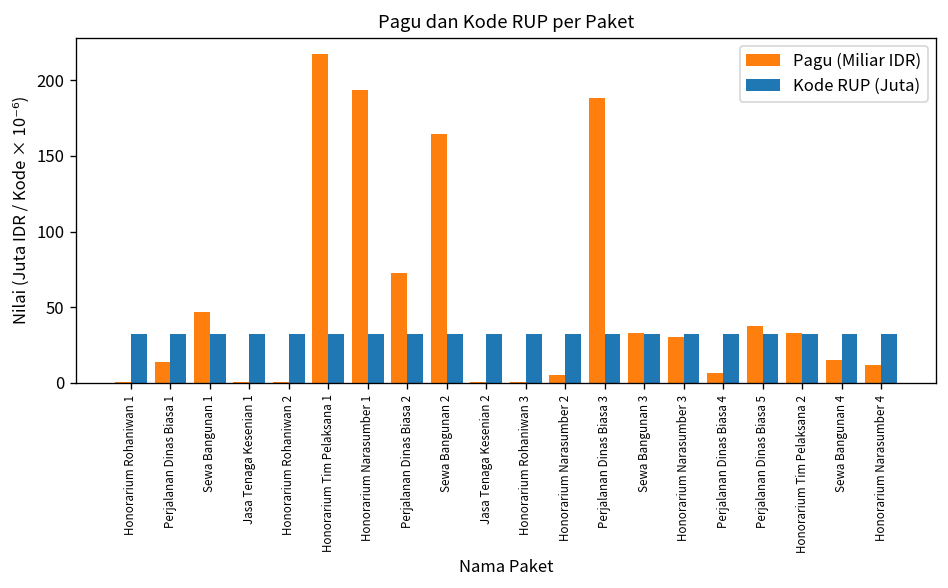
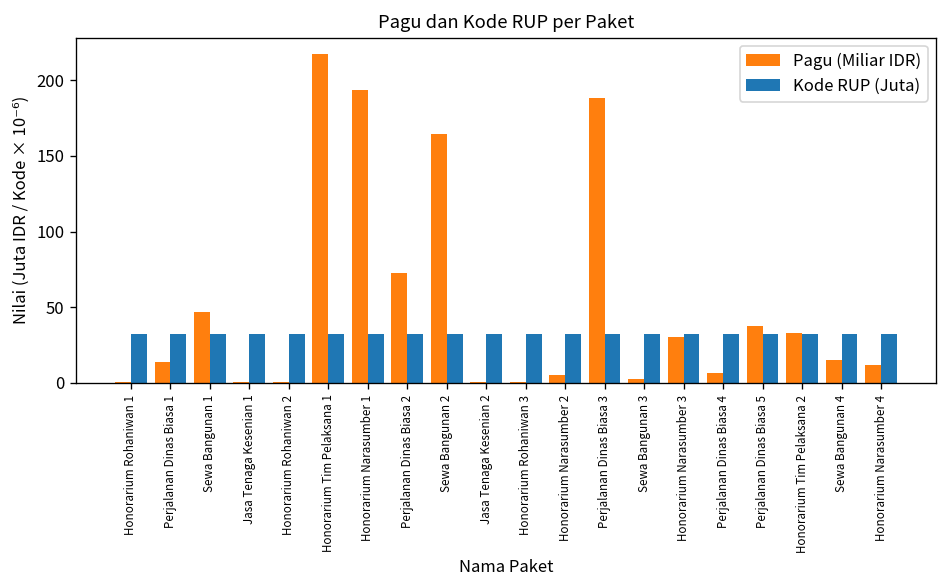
Pagu (Miliar IDR), Sewa Bangunan 3: 33 -> 3
